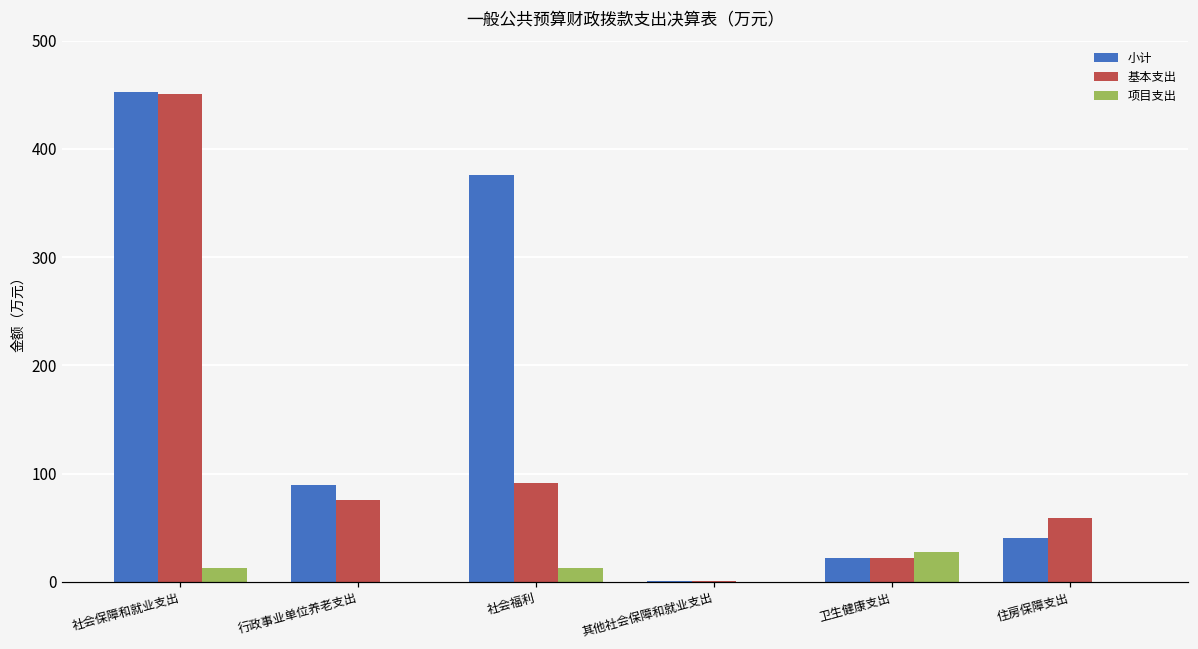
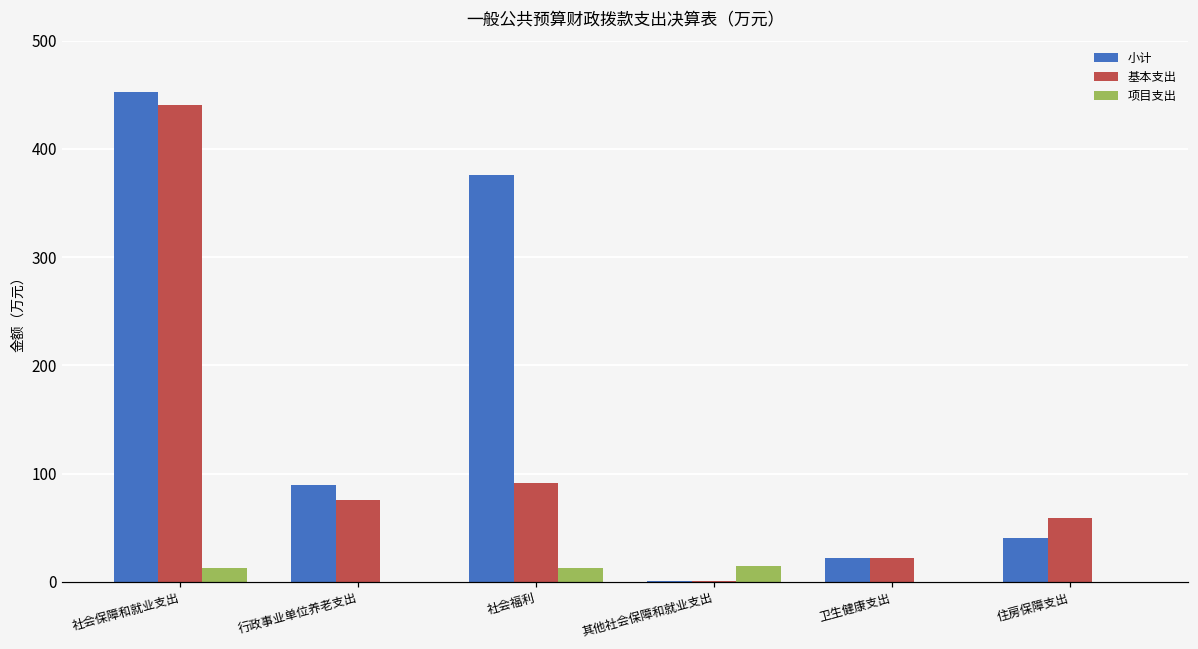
基本支出, 社会保障和就业支出: 450 -> 440
项目支出, 其他社会保障和就业支出: 0 -> 20
项目支出, 卫生健康支出: 30 -> 0
